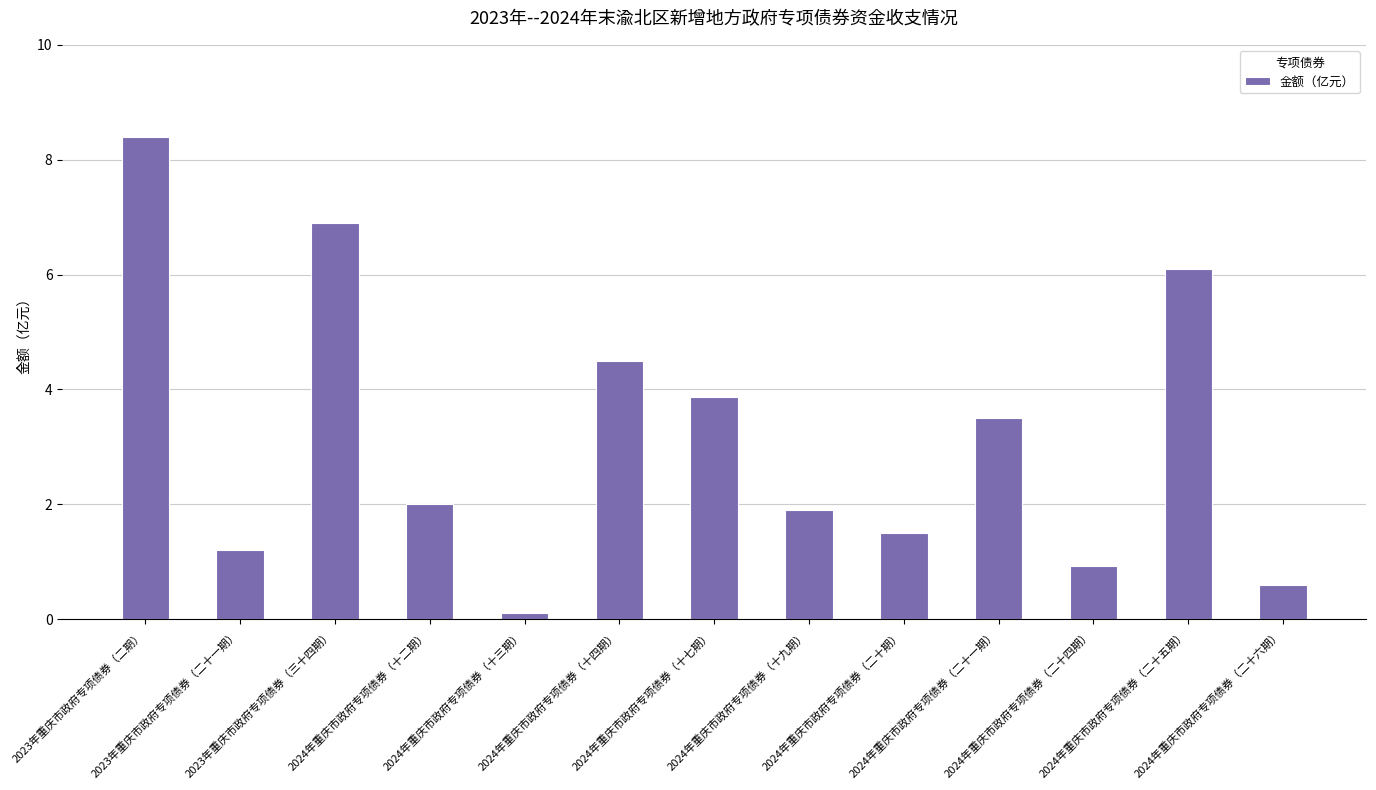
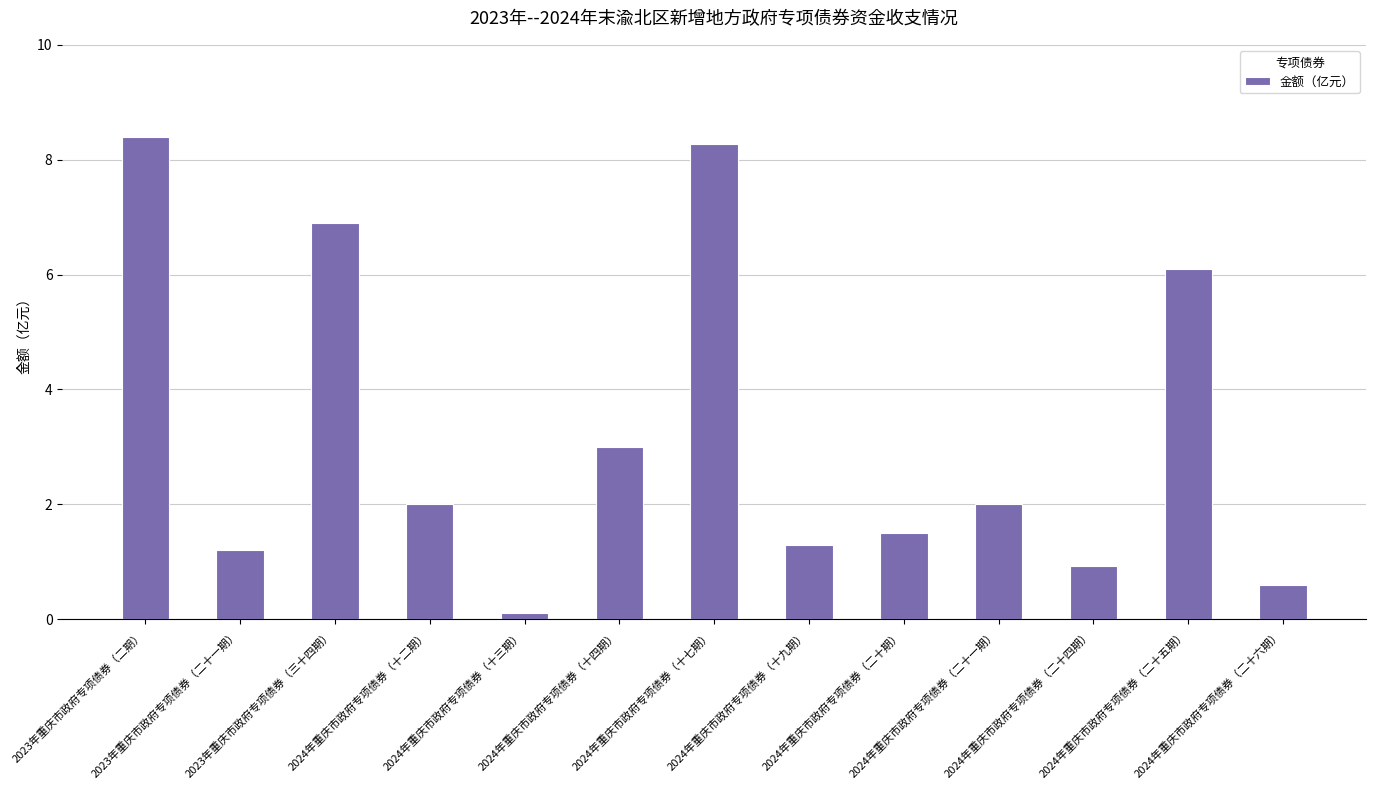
2024年重庆市政府专项债券（十四期）: 4.5 -> 3.0
2024年重庆市政府专项债券（十七期）: 3.9 -> 8.3
2024年重庆市政府专项债券（十九期）: 1.9 -> 1.3
2024年重庆市政府专项债券（二十一期）: 3.5 -> 2.0
